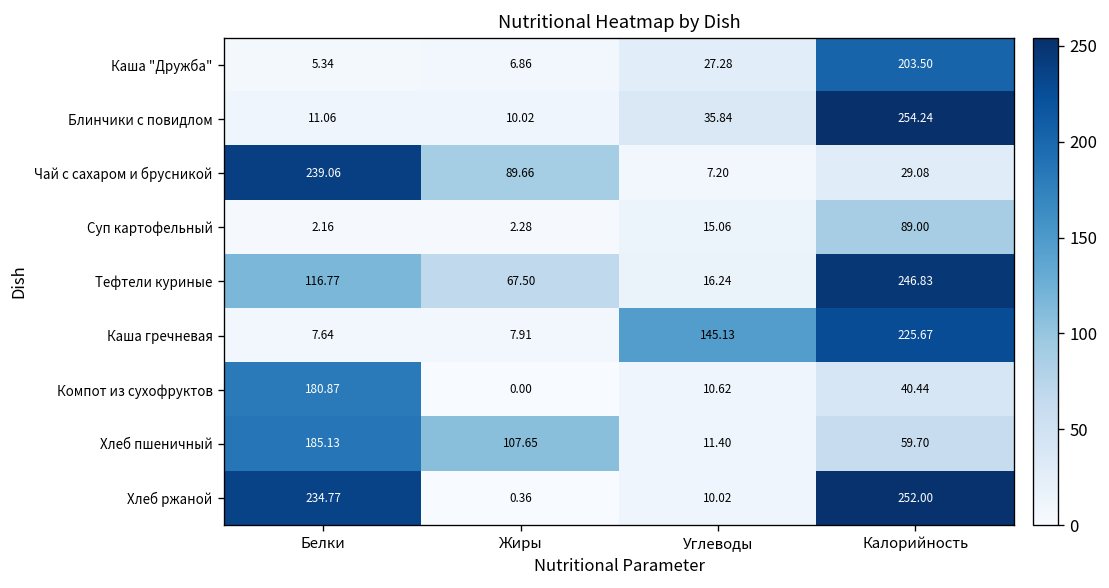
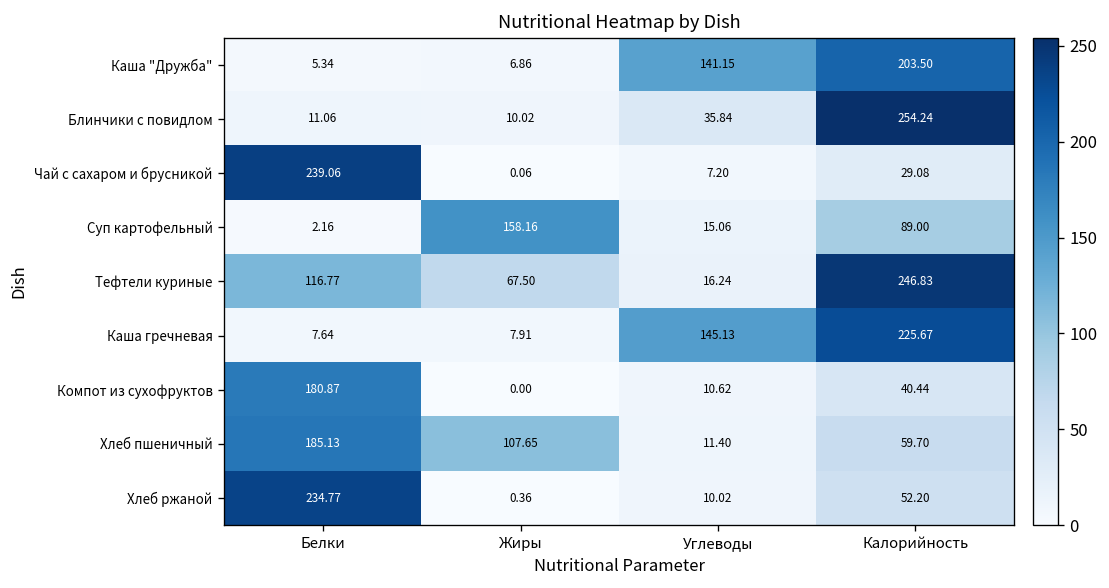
Каша "Дружба", Углеводы: 27.28 -> 141.15
Чай с сахаром и брусникой, Жиры: 89.66 -> 0.06
Суп картофельный, Жиры: 2.28 -> 158.16
Хлеб ржаной, Калорийность: 252.00 -> 52.20
